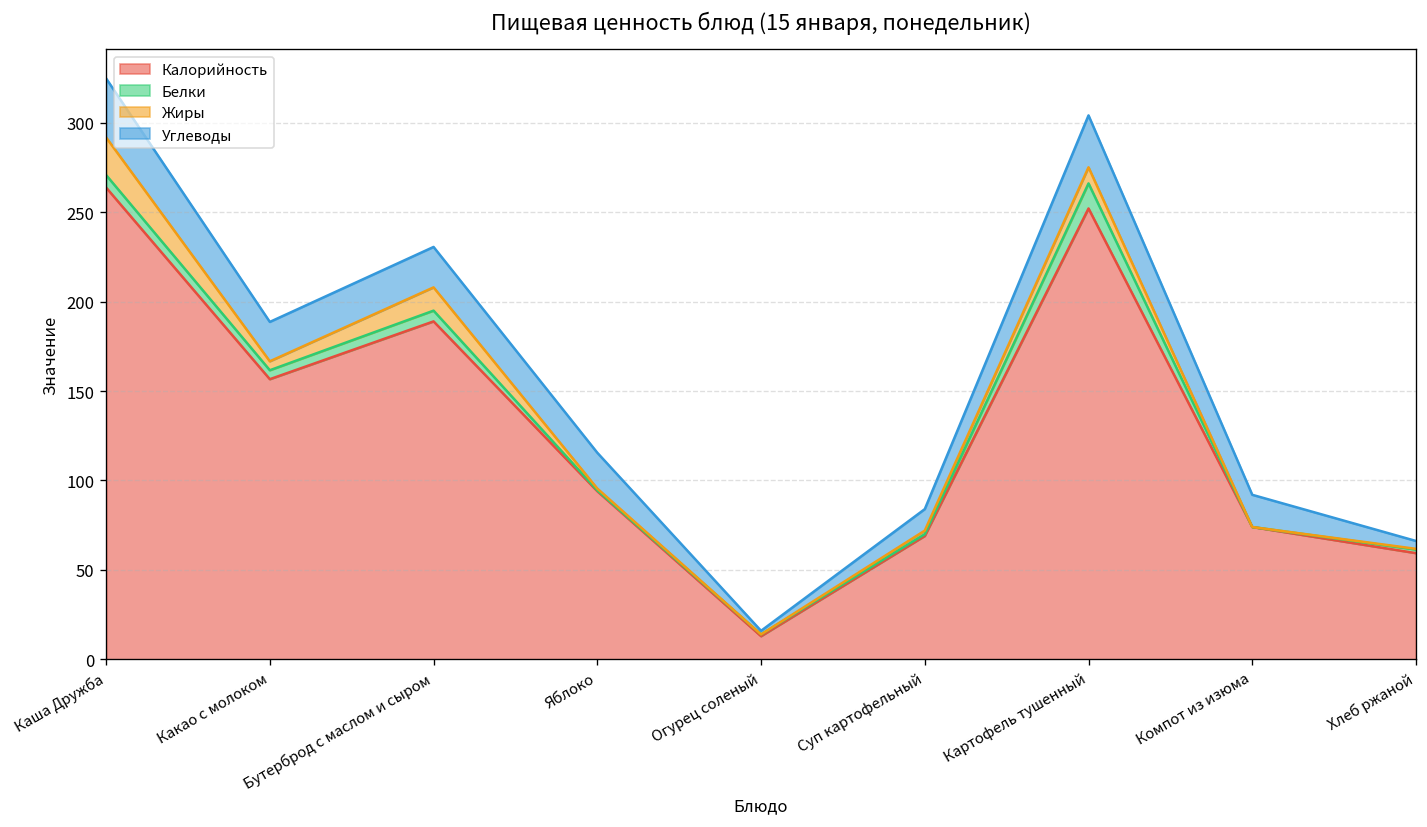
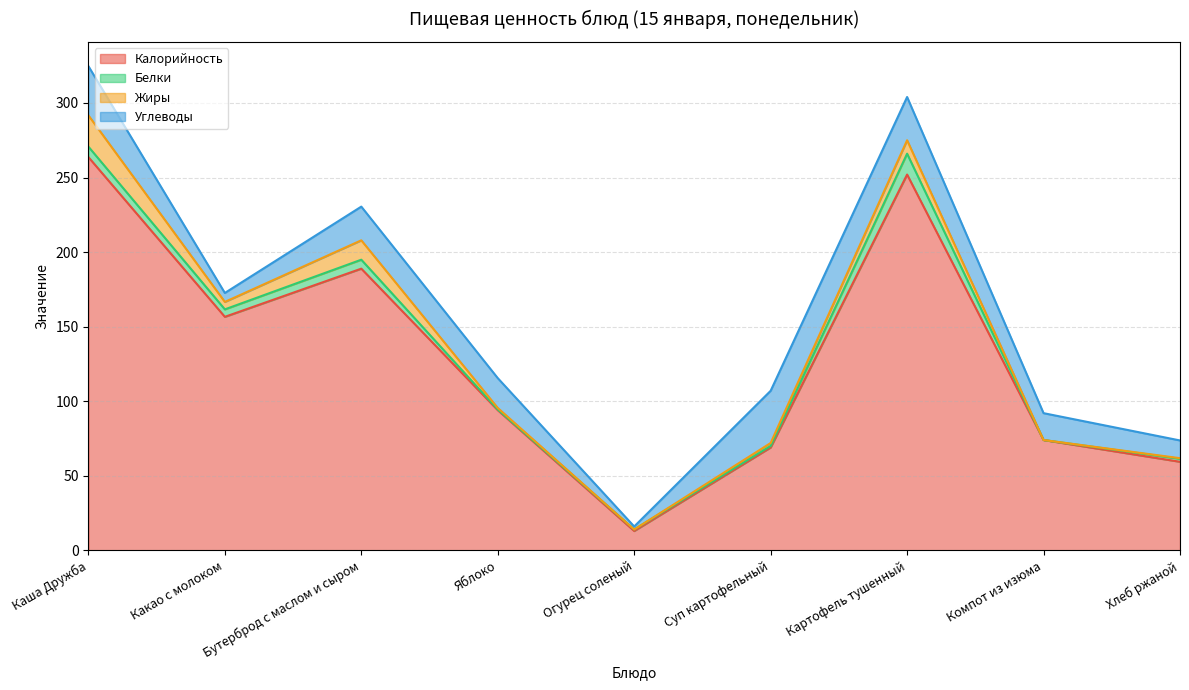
Углеводы, Какао с молоком: 22 -> 6
Углеводы, Суп картофельный: 12 -> 35
Углеводы, Хлеб ржаной: 4 -> 12
